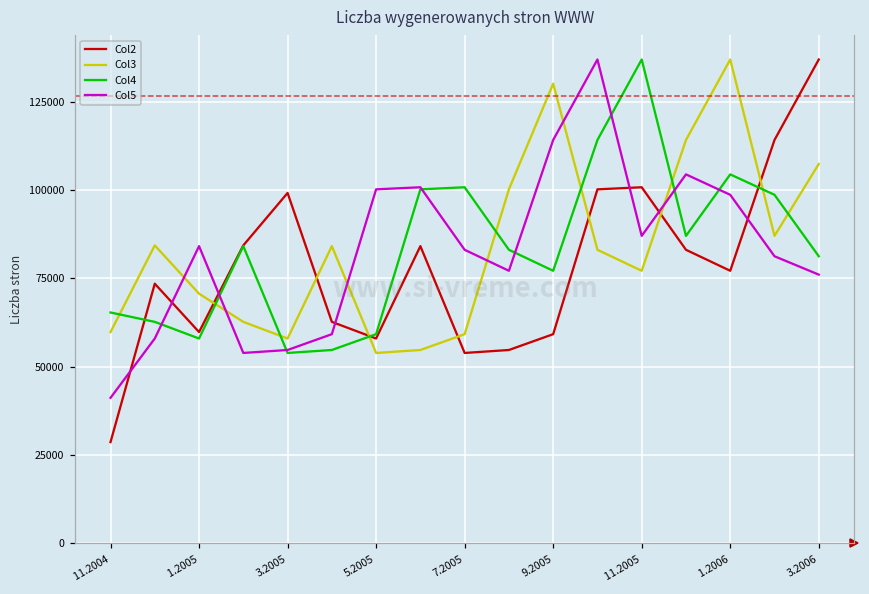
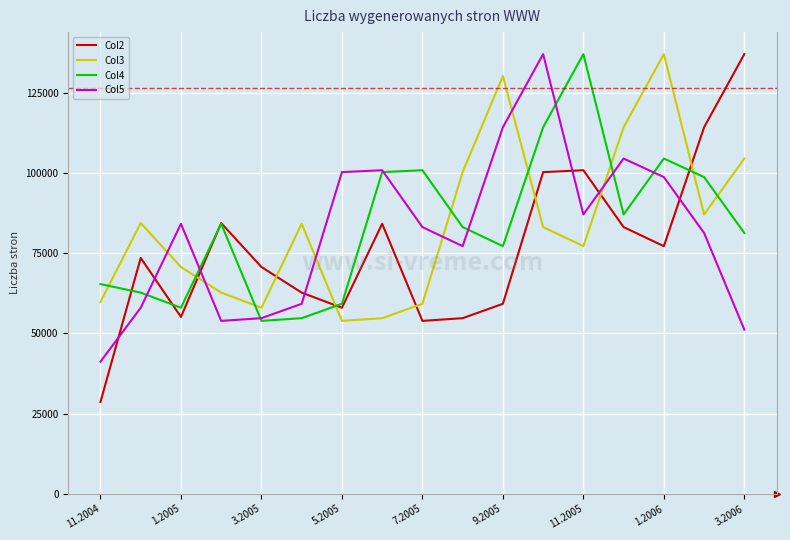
Col2, 1.2005: 60000 -> 55000
Col2, 3.2005: 99000 -> 71000
Col3, 3.2006: 107000 -> 104000
Col5, 3.2006: 76000 -> 51000
